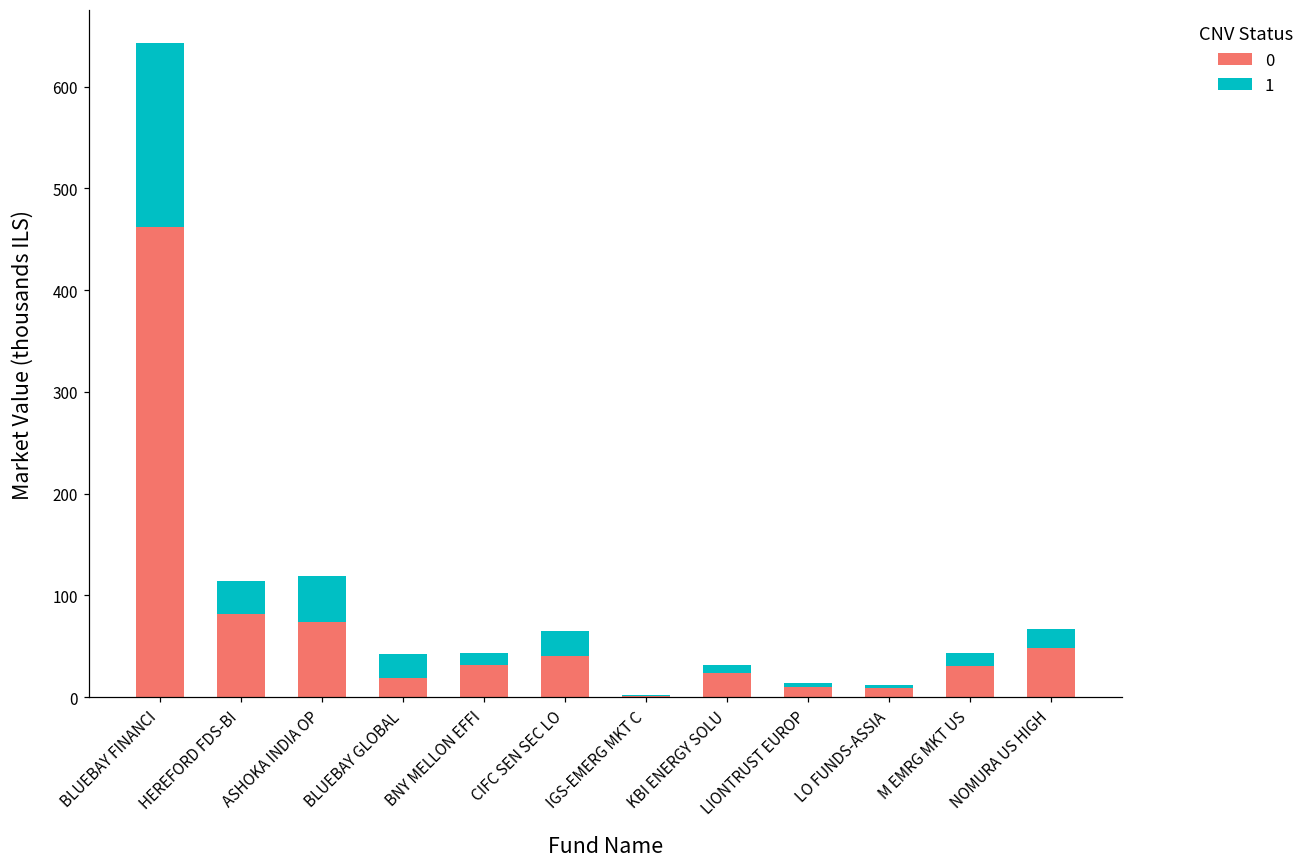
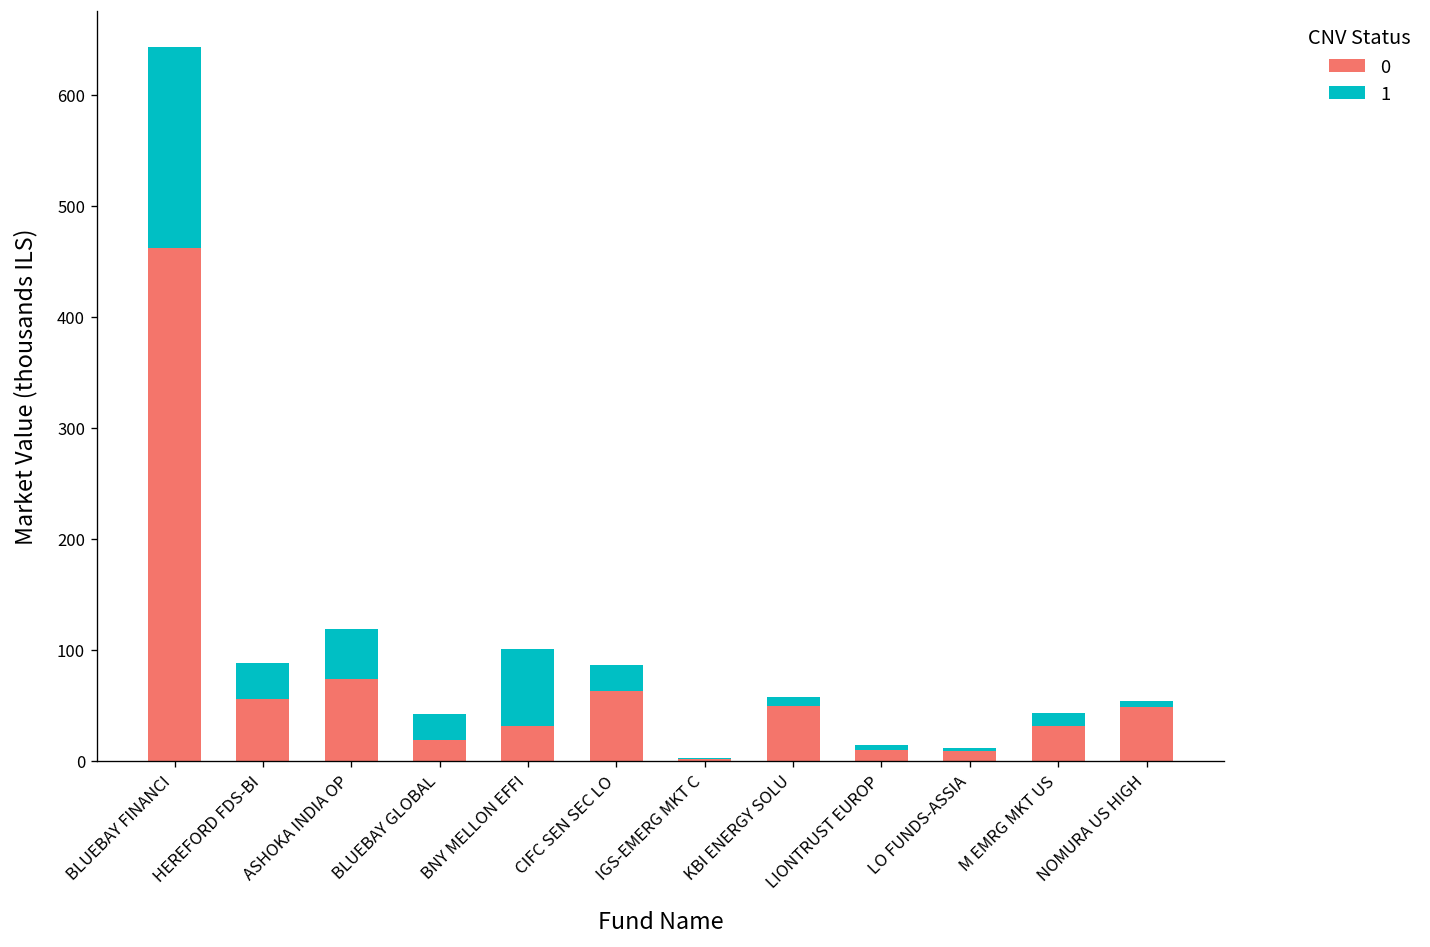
0, HEREFORD FDS-BI: 80 -> 60
1, BNY MELLON EFFI: 10 -> 70
0, CIFC SEN SEC LO: 40 -> 60
0, KBI ENERGY SOLU: 20 -> 50
1, NOMURA US HIGH: 20 -> 10
